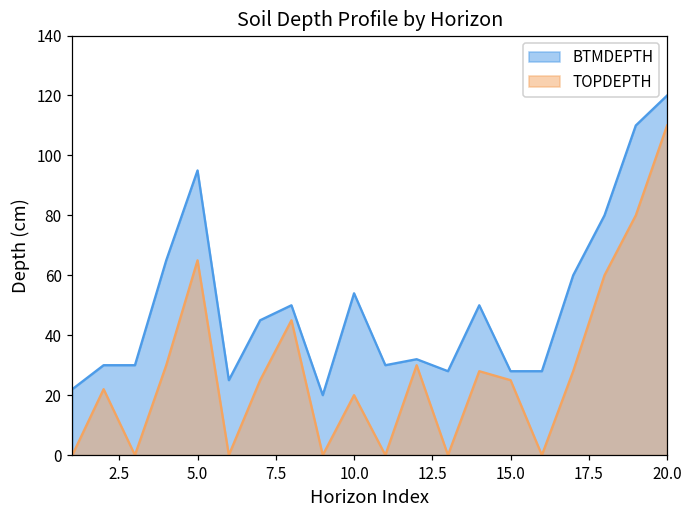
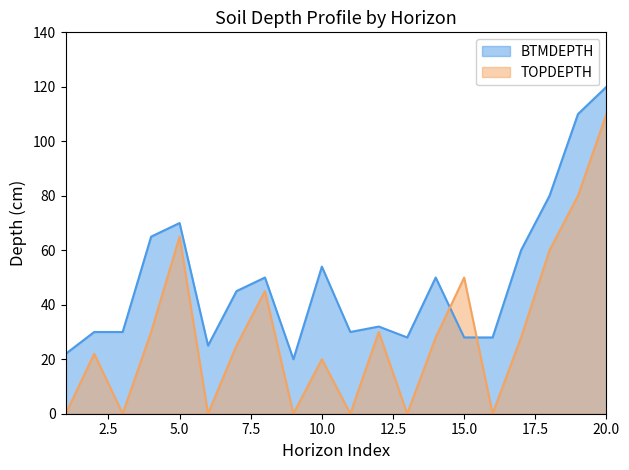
BTMDEPTH, 5.0: 95 -> 70
TOPDEPTH, 15.0: 25 -> 50
